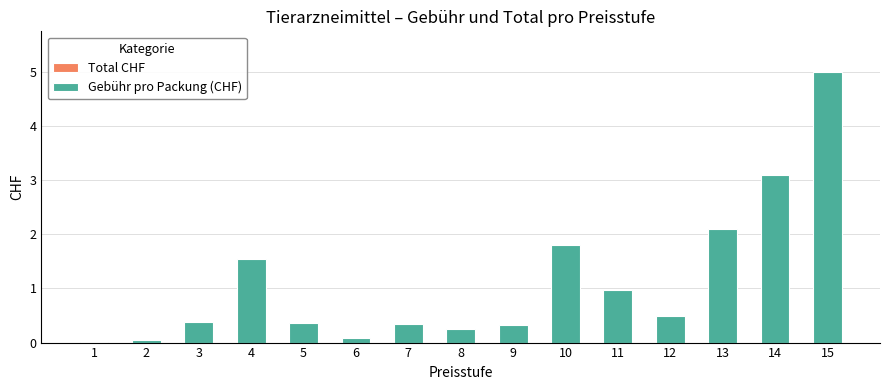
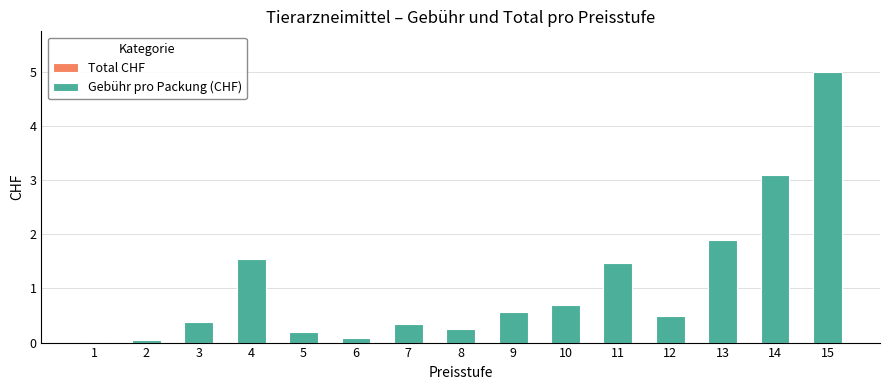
Gebühr pro Packung (CHF), 5: 0.4 -> 0.2
Gebühr pro Packung (CHF), 9: 0.3 -> 0.6
Gebühr pro Packung (CHF), 10: 1.8 -> 0.7
Gebühr pro Packung (CHF), 11: 1.0 -> 1.5
Gebühr pro Packung (CHF), 13: 2.1 -> 1.9
